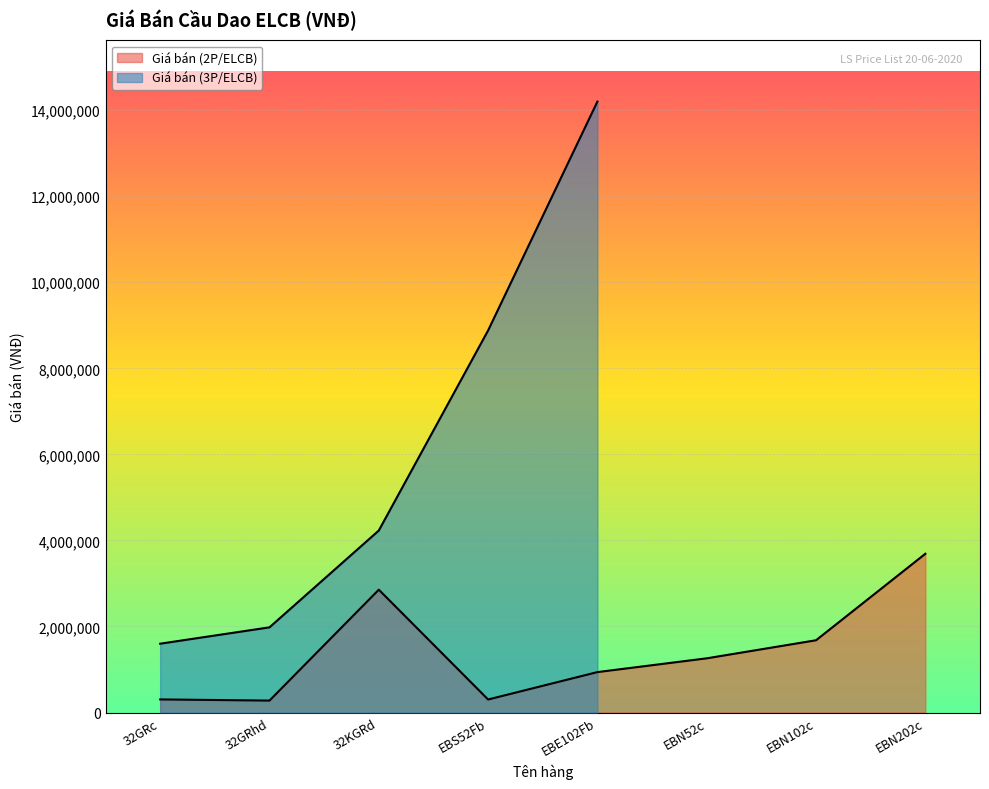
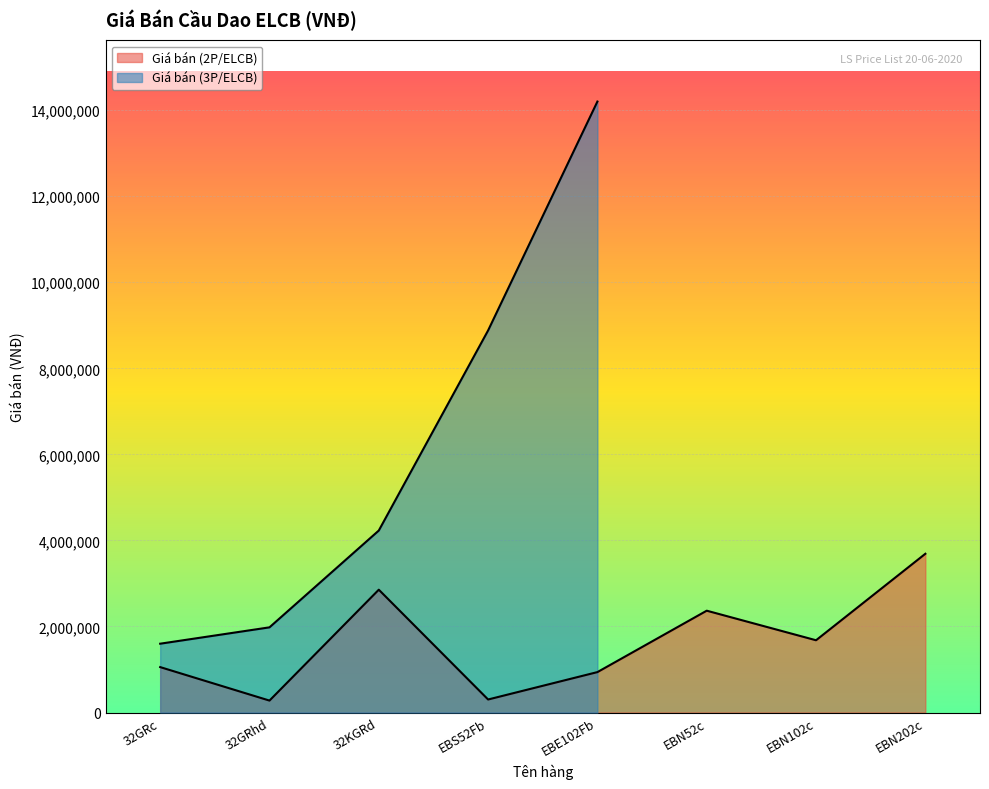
Giá bán (2P/ELCB), 32GRc: 300,000 -> 1,100,000
Giá bán (2P/ELCB), EBN52c: 1,300,000 -> 2,400,000
